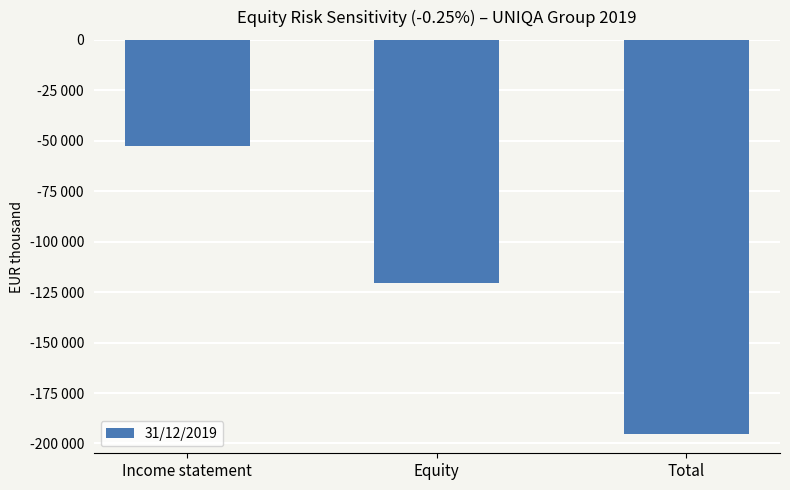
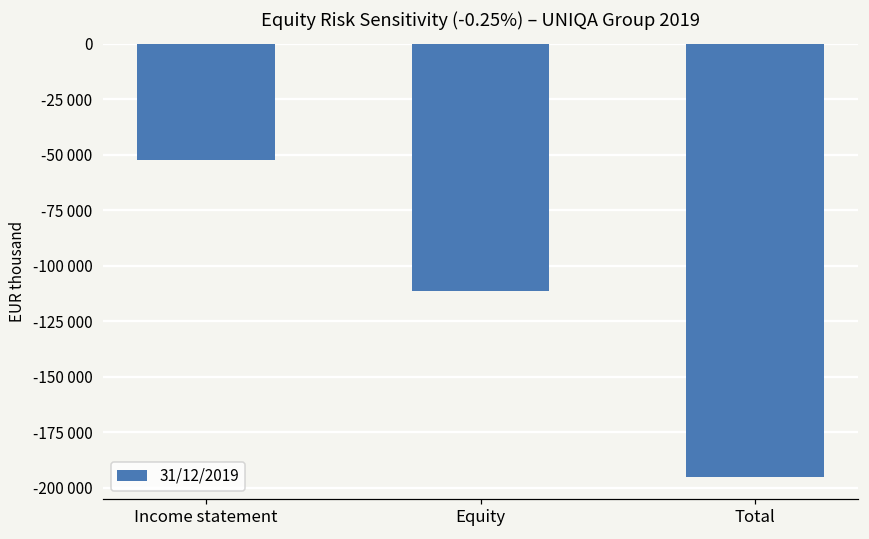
Equity: -120000 -> -111000
